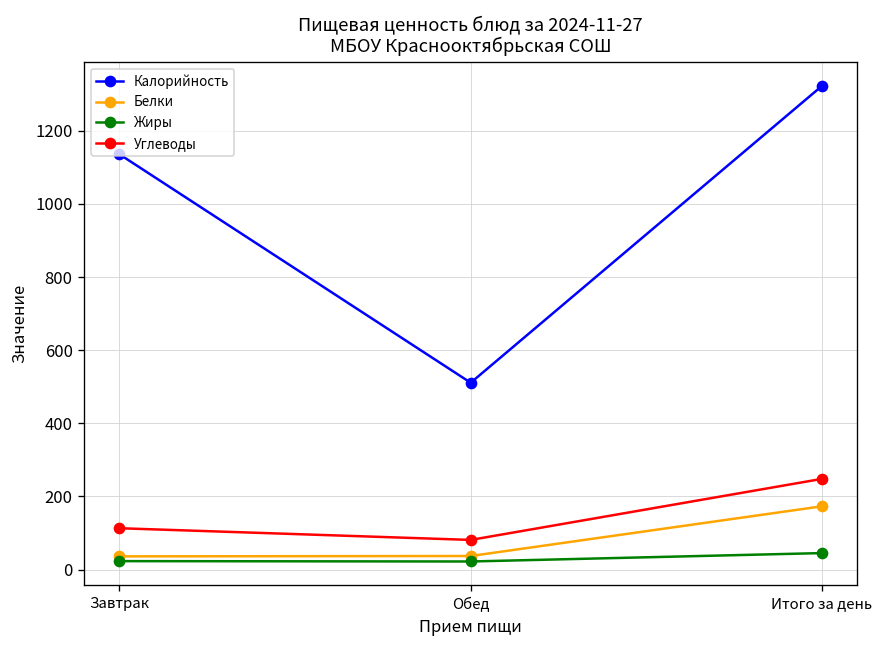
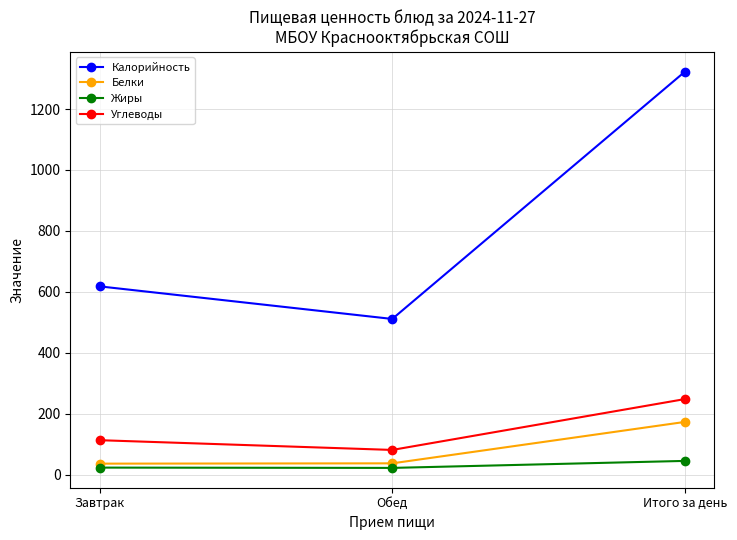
Калорийность, Завтрак: 1140 -> 620
